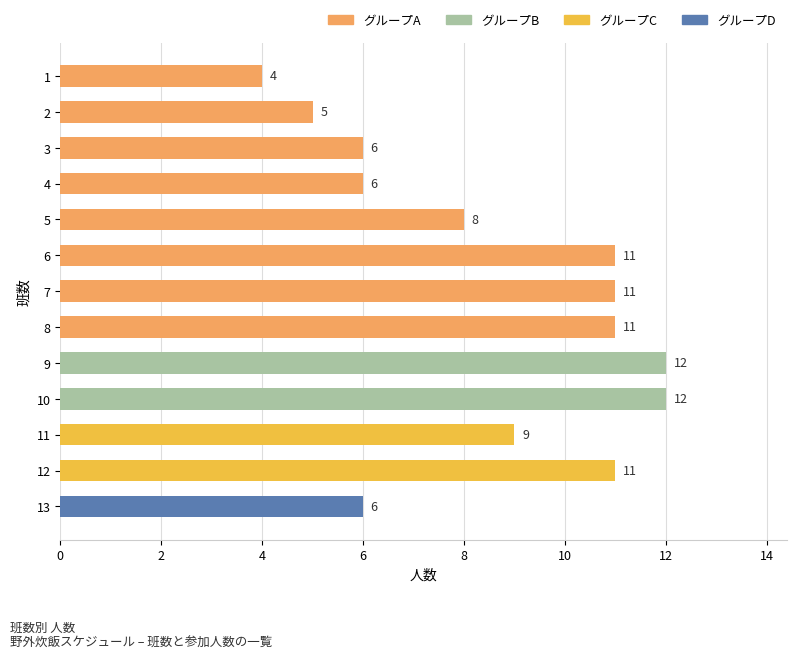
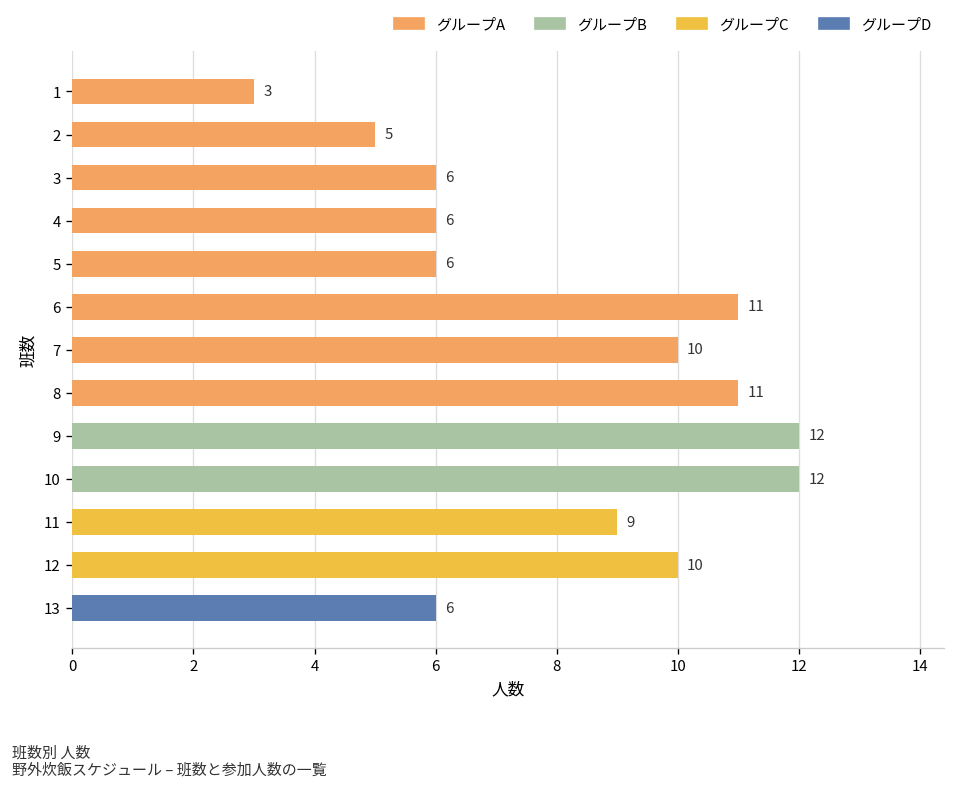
1: 4 -> 3
5: 8 -> 6
7: 11 -> 10
12: 11 -> 10
